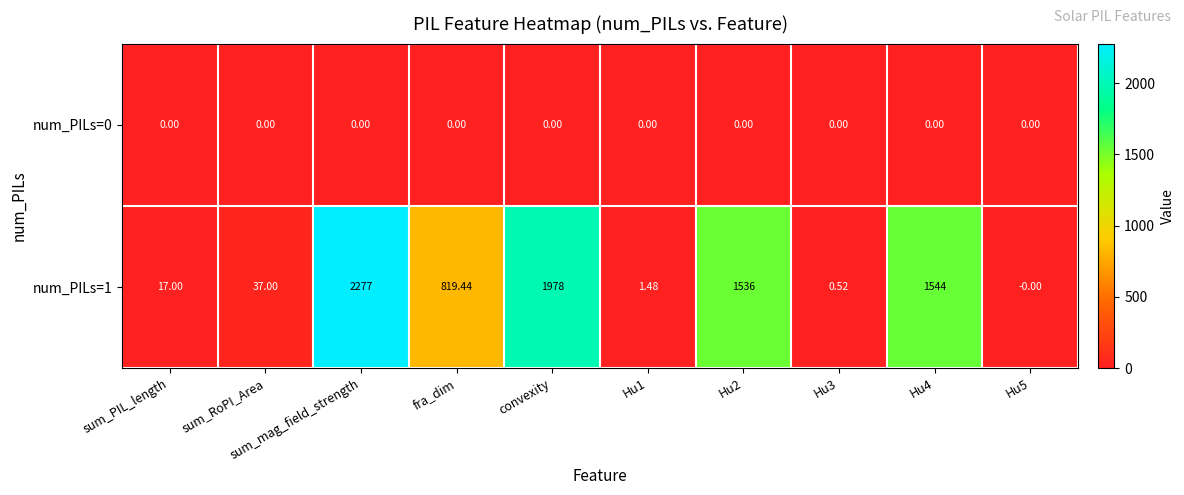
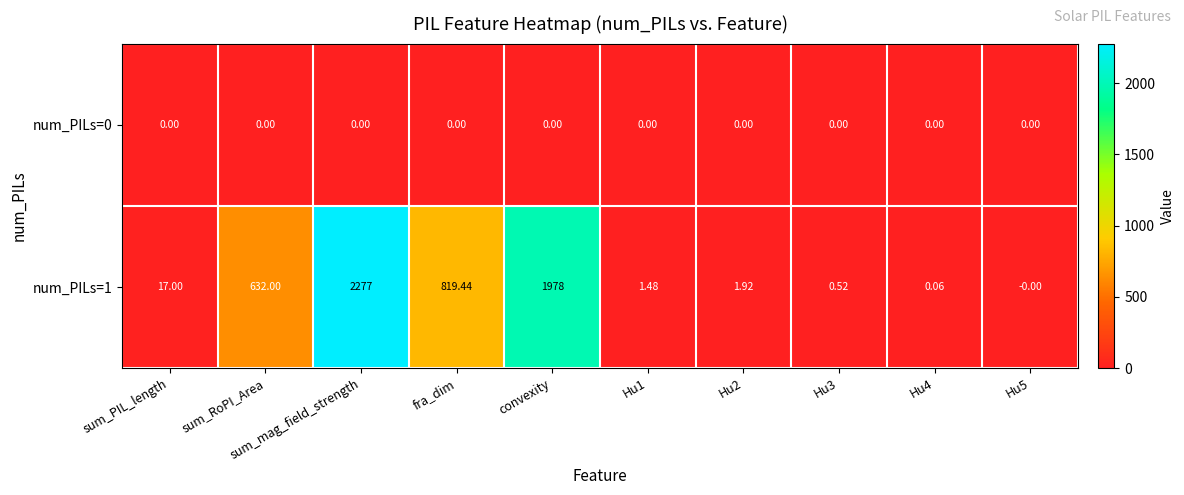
num_PILs=1, sum_RoPI_Area: 37.00 -> 632.00
num_PILs=1, Hu2: 1536 -> 1.92
num_PILs=1, Hu4: 1544 -> 0.06
